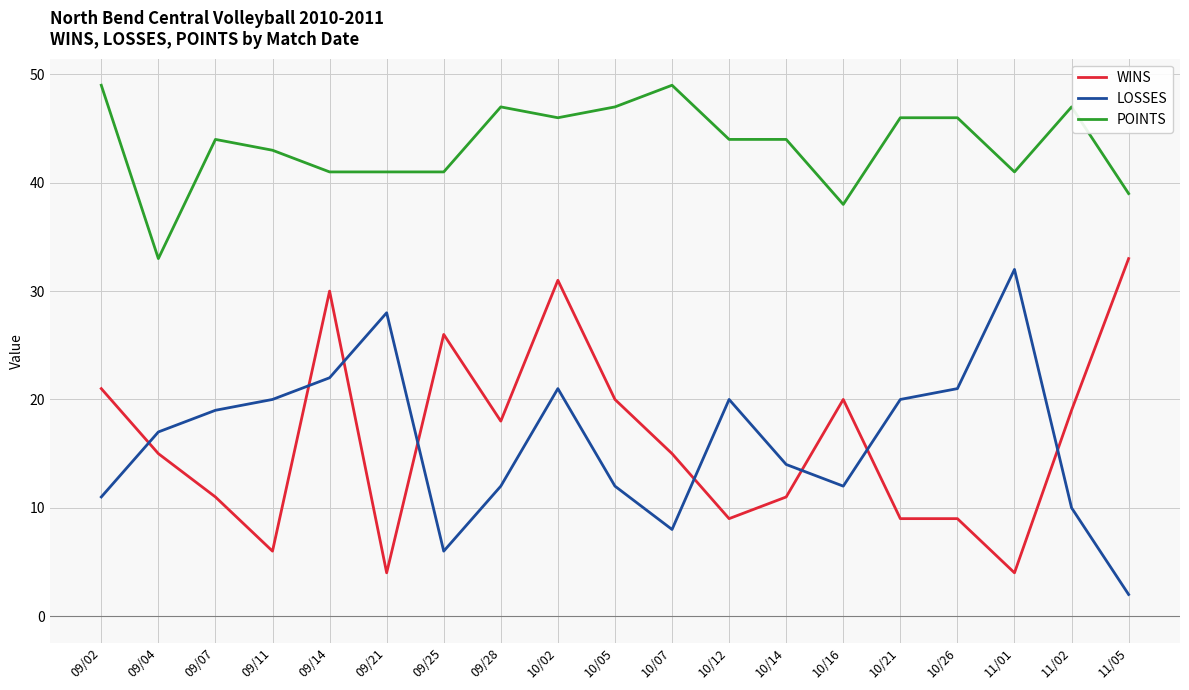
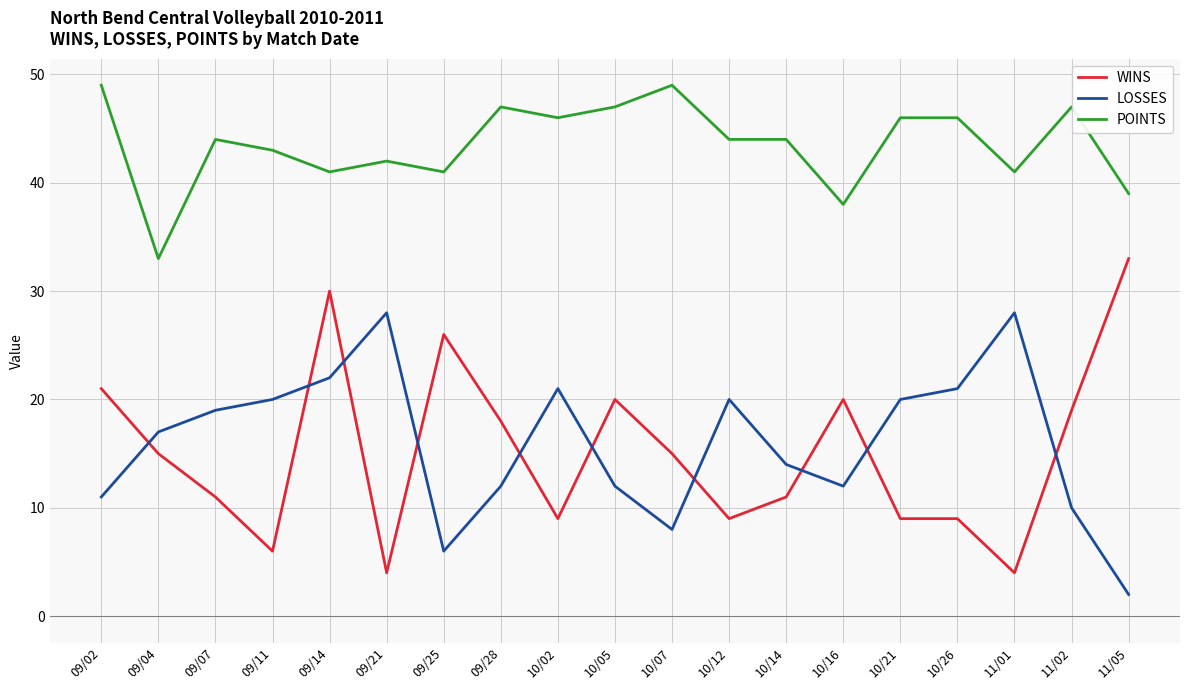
POINTS, 09/21: 41 -> 42
WINS, 10/02: 31 -> 9
LOSSES, 11/01: 32 -> 28
